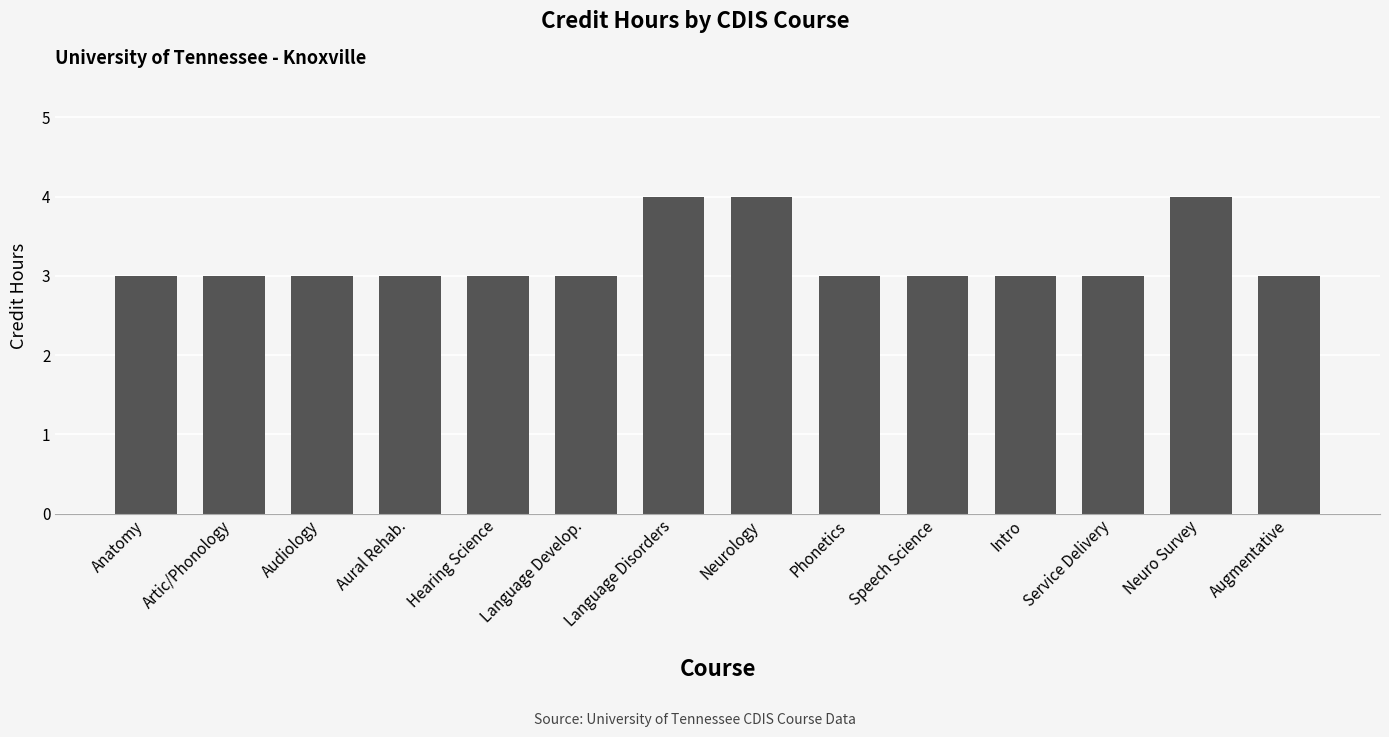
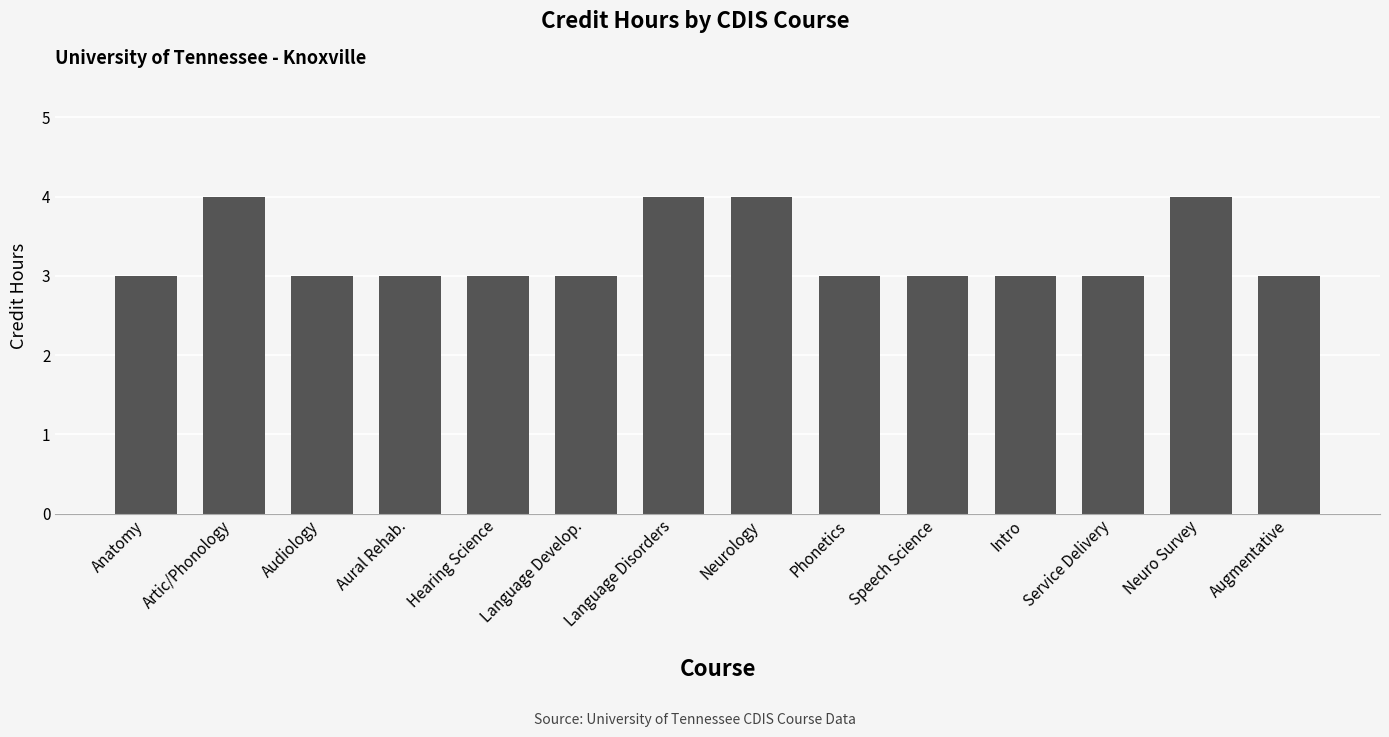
Artic/Phonology: 3 -> 4
